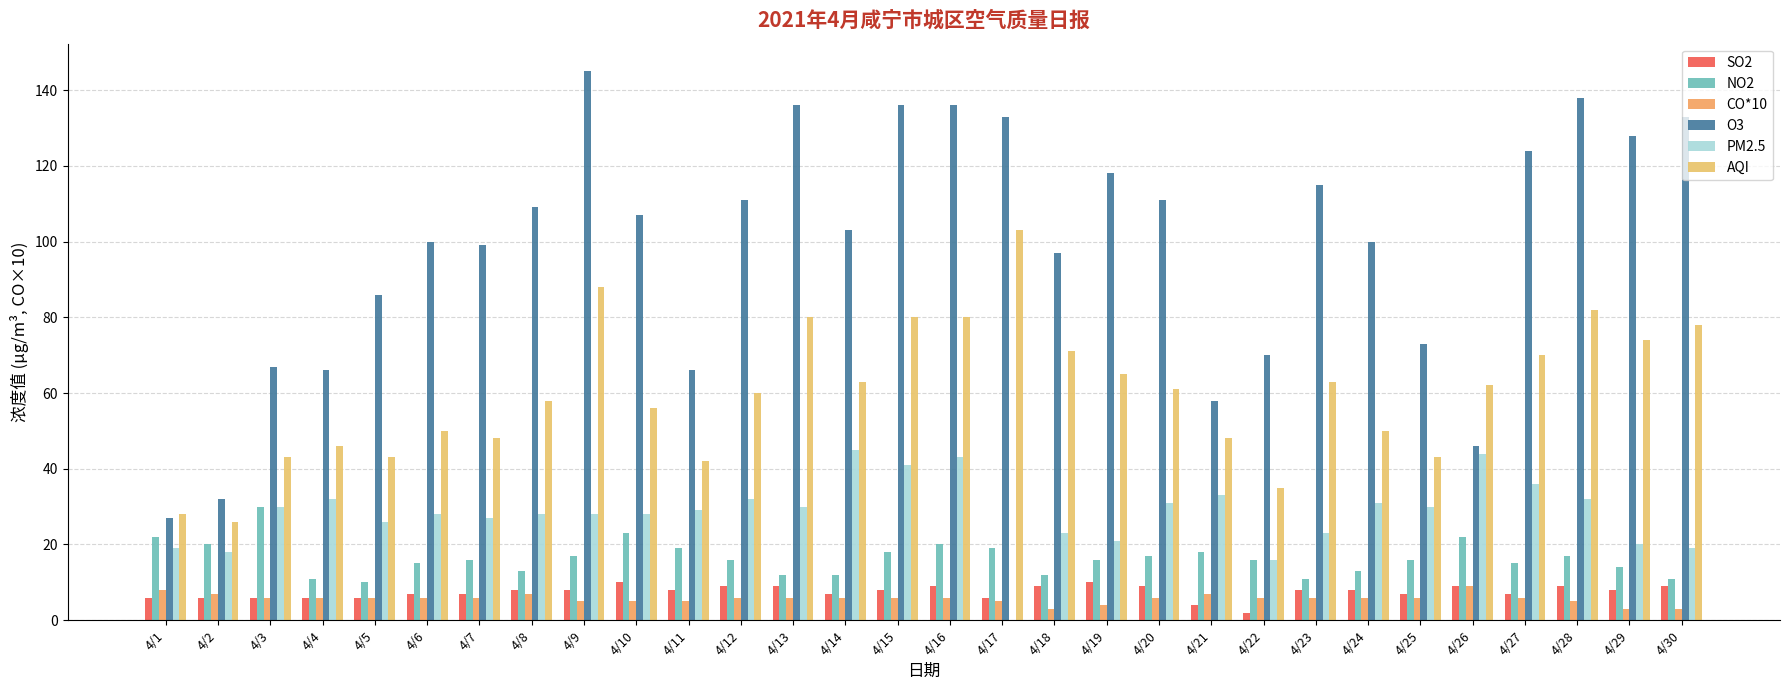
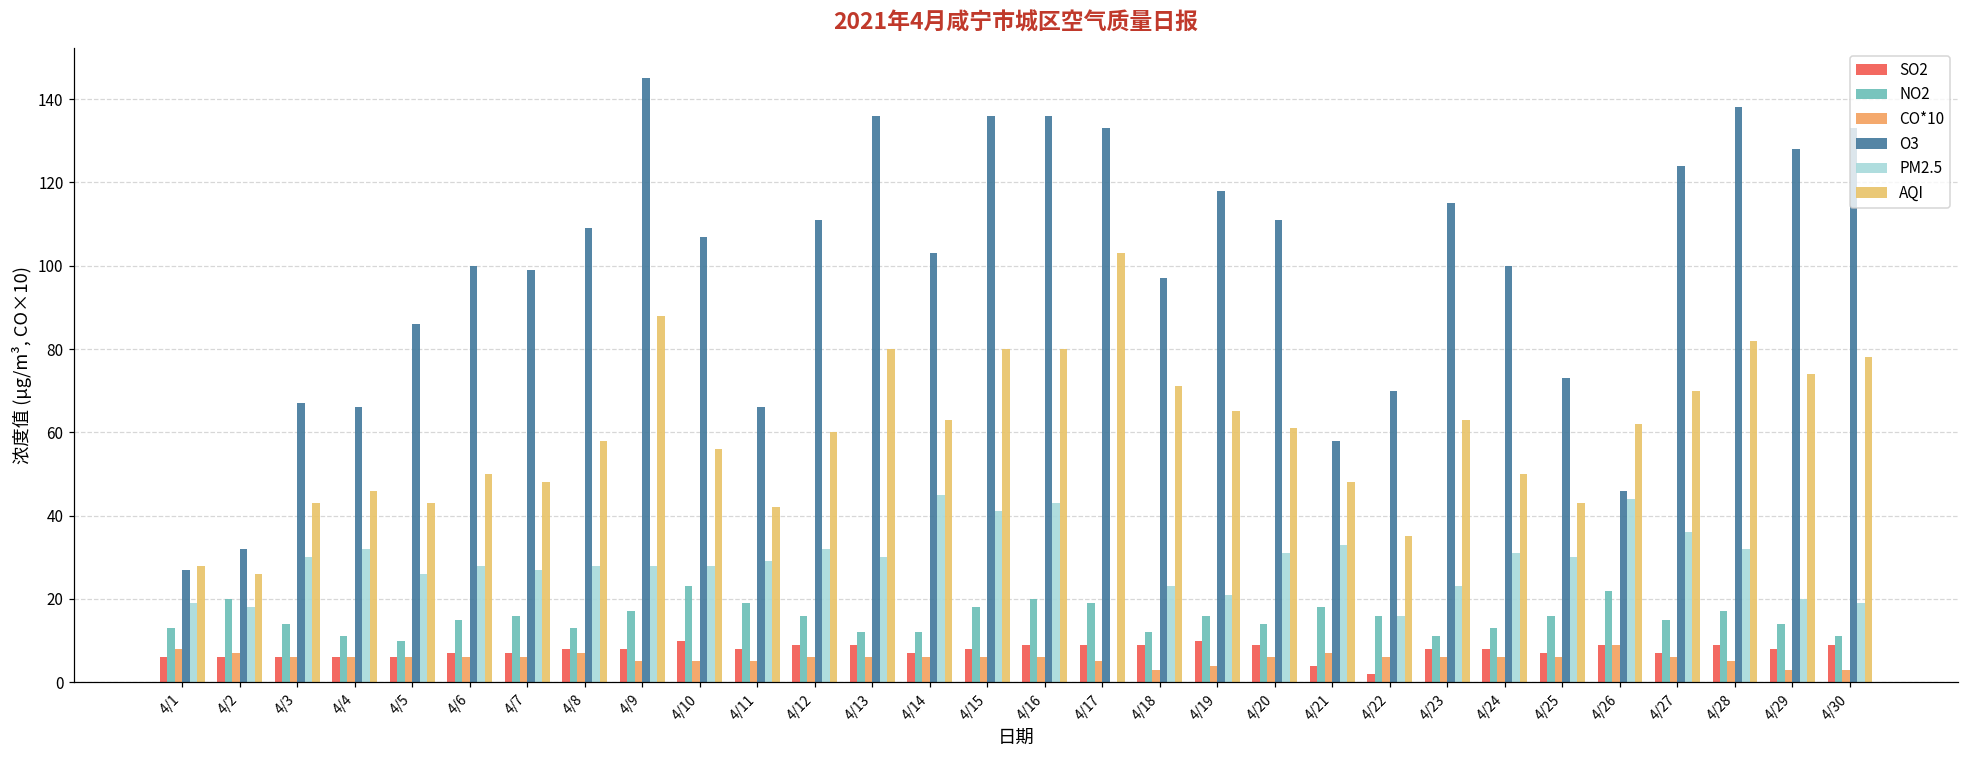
NO2, 4/1: 22 -> 13
NO2, 4/3: 30 -> 14
SO2, 4/17: 6 -> 9
NO2, 4/20: 17 -> 14
